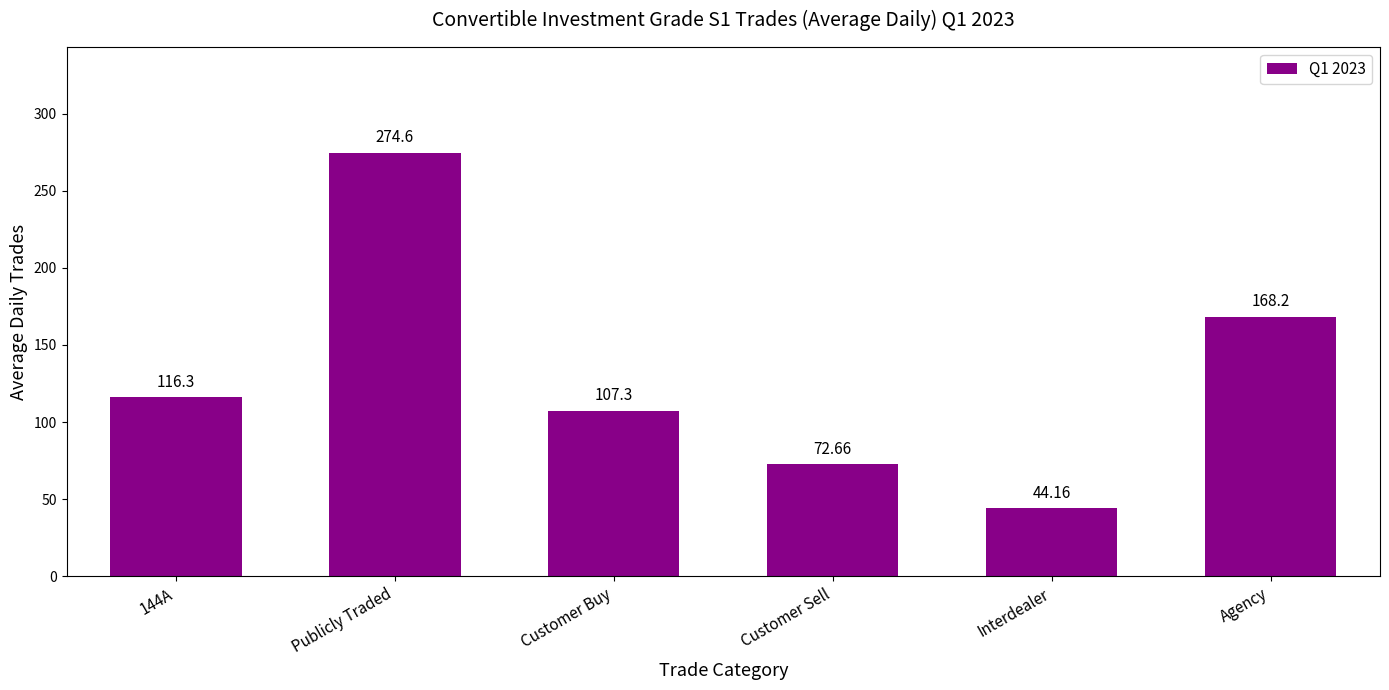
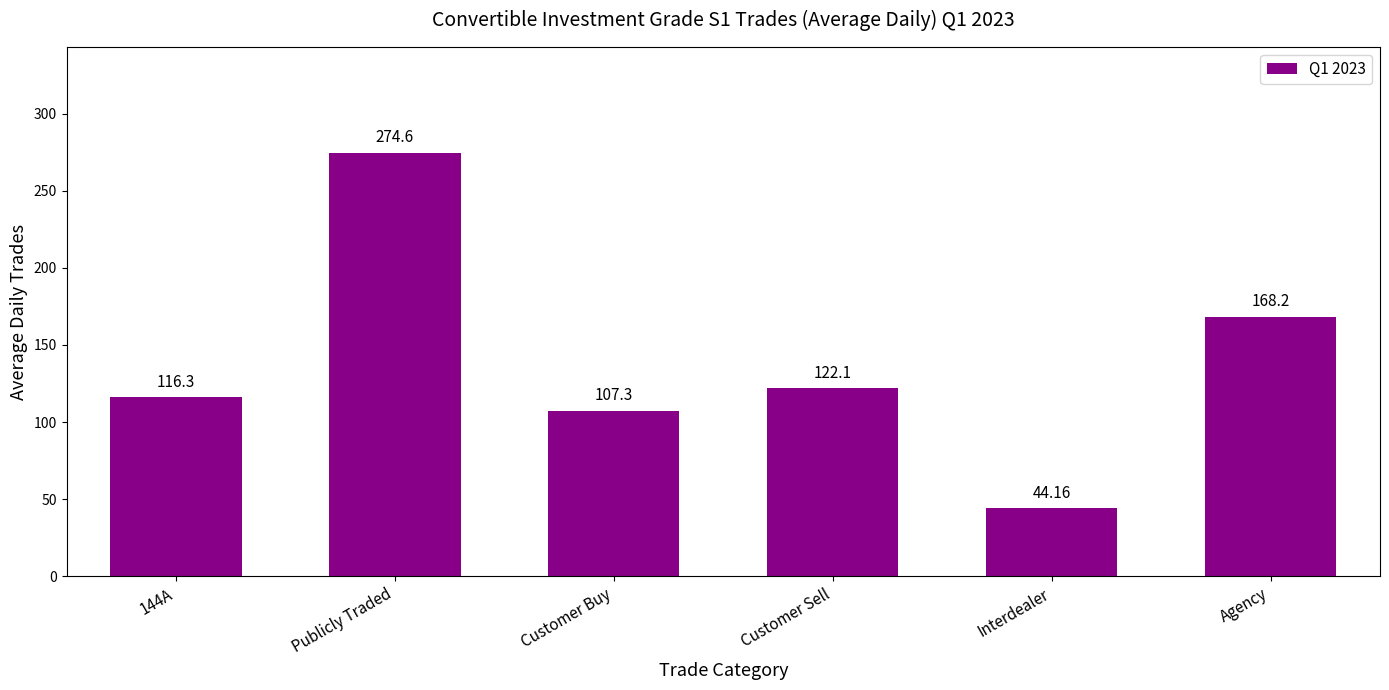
Customer Sell: 72.66 -> 122.1
